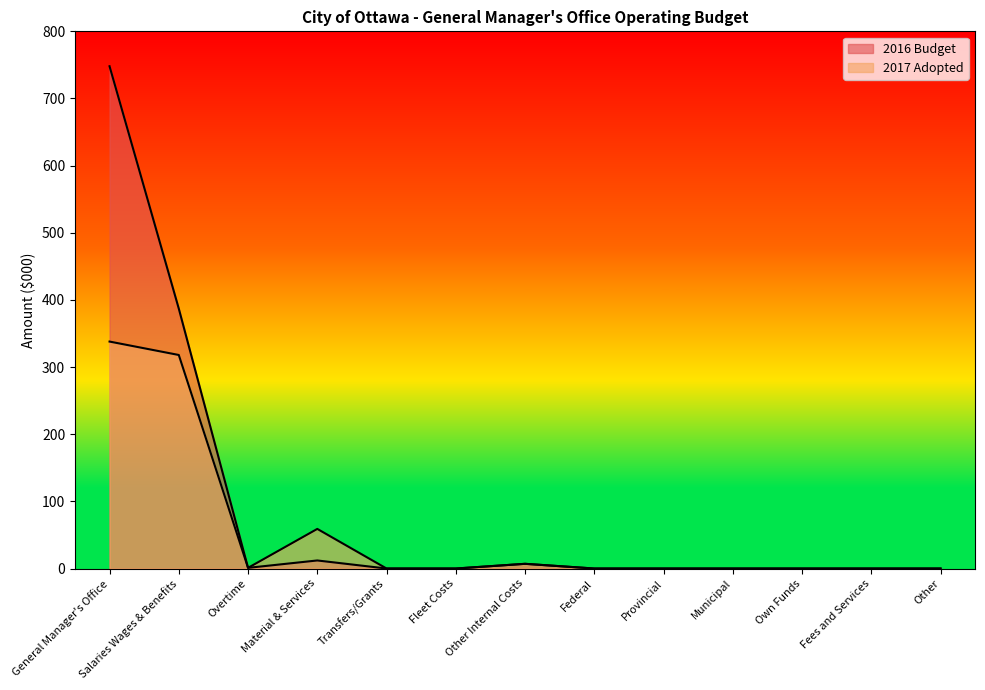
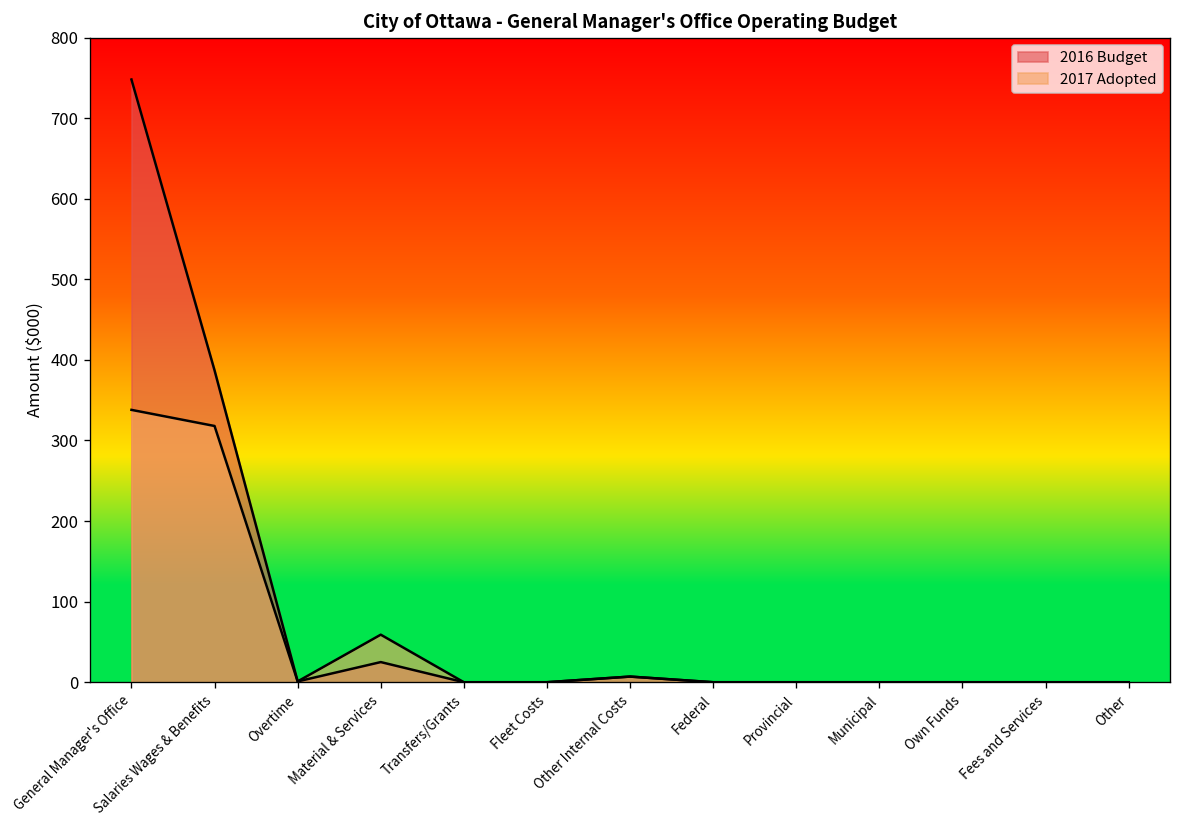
2016 Budget, Material & Services: 10 -> 30
